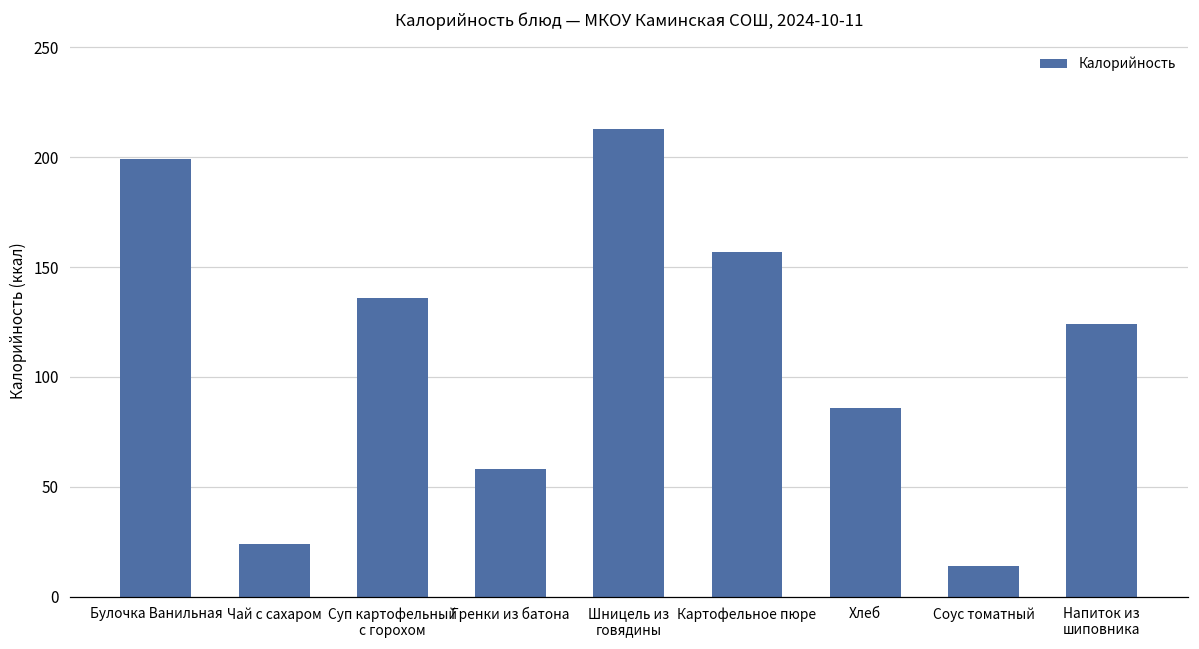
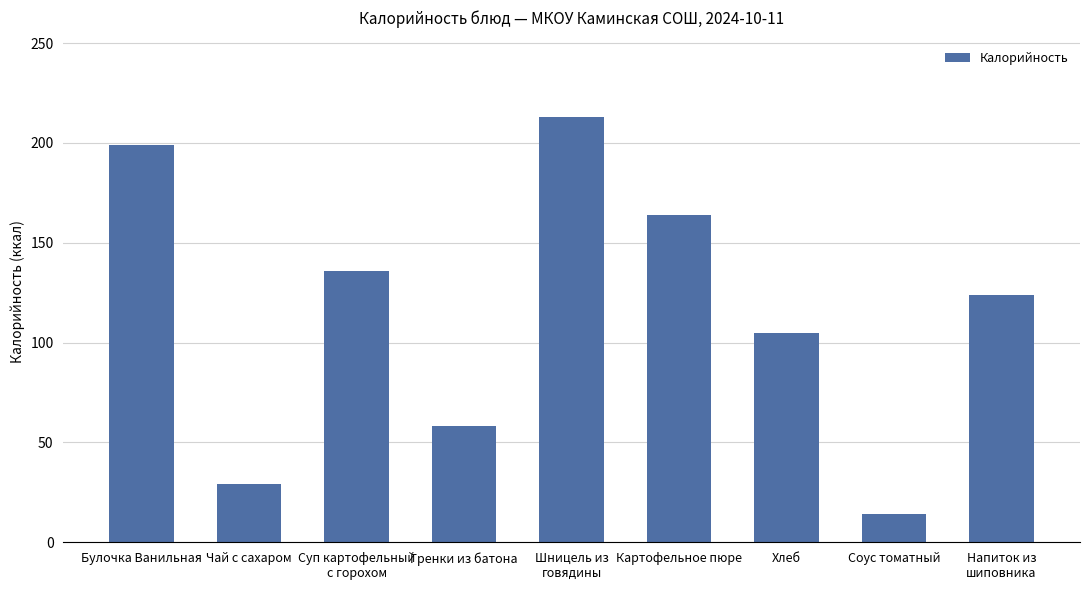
Чай с сахаром: 24 -> 29
Картофельное пюре: 157 -> 164
Хлеб: 86 -> 105
